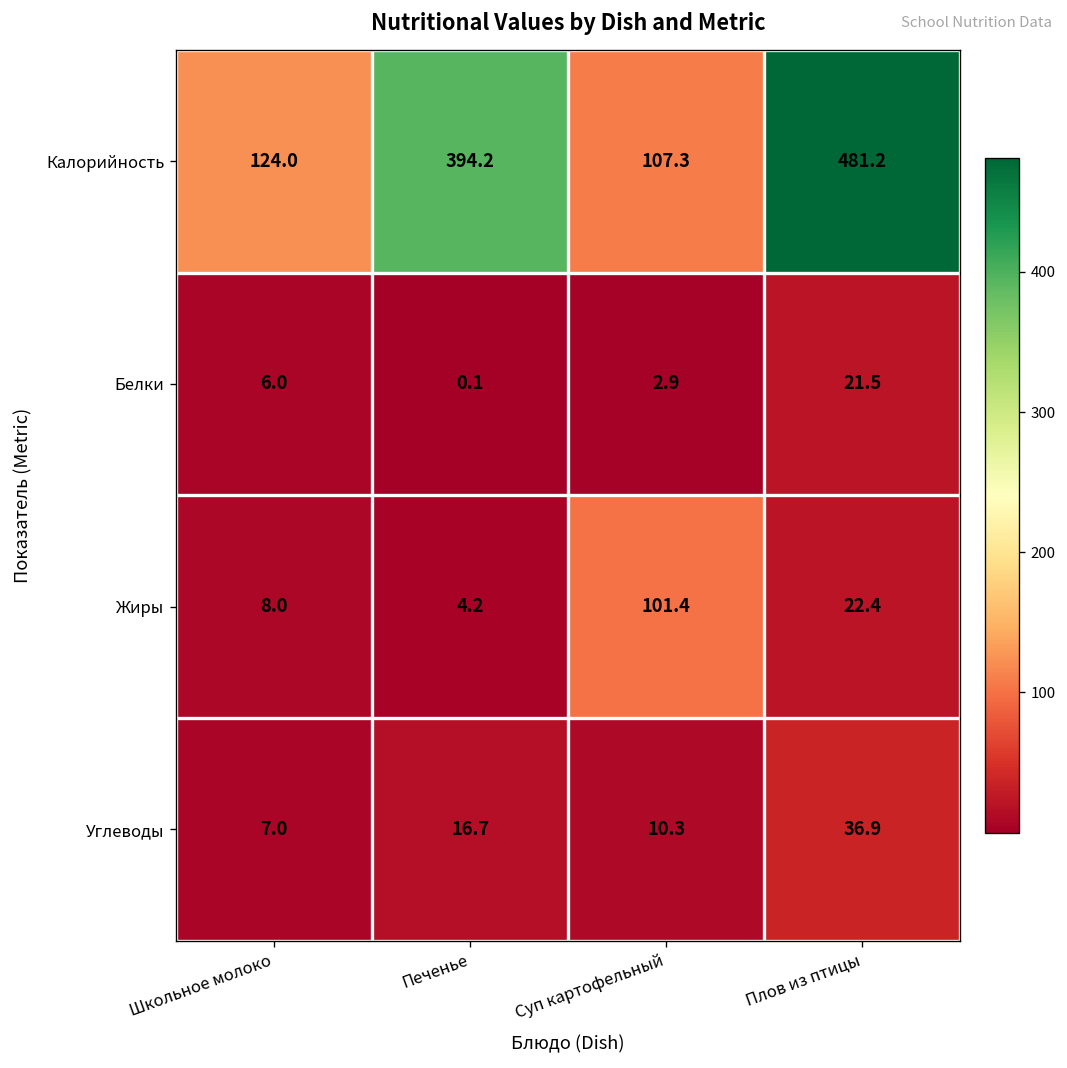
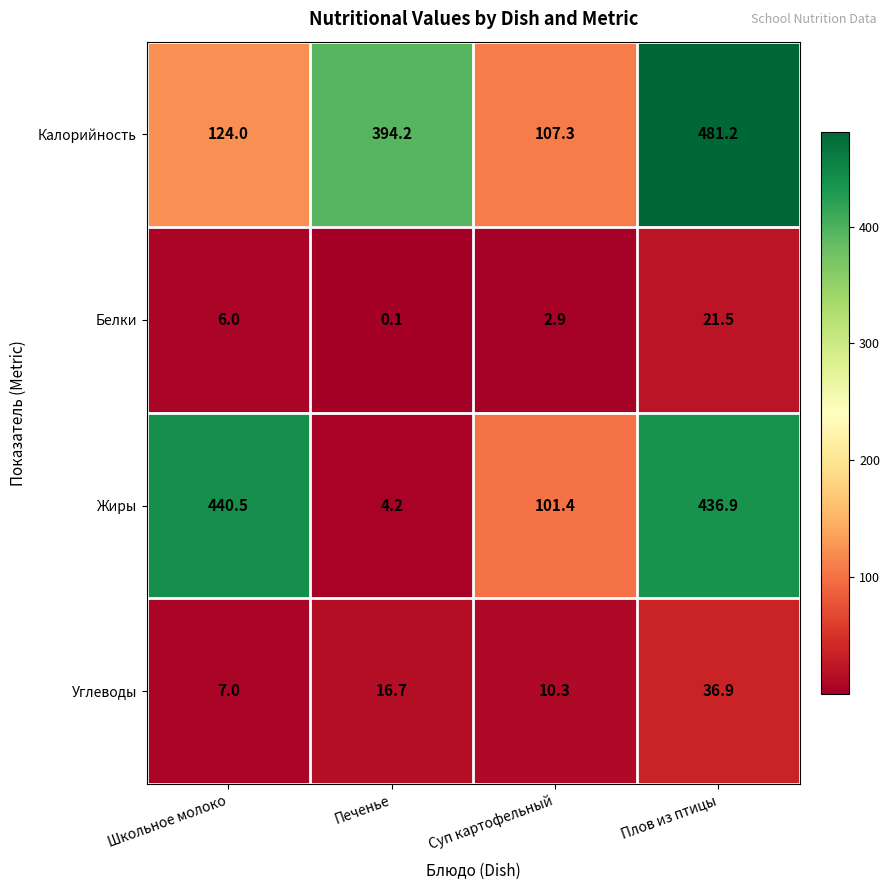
Жиры, Школьное молоко: 8.0 -> 440.5
Жиры, Плов из птицы: 22.4 -> 436.9
